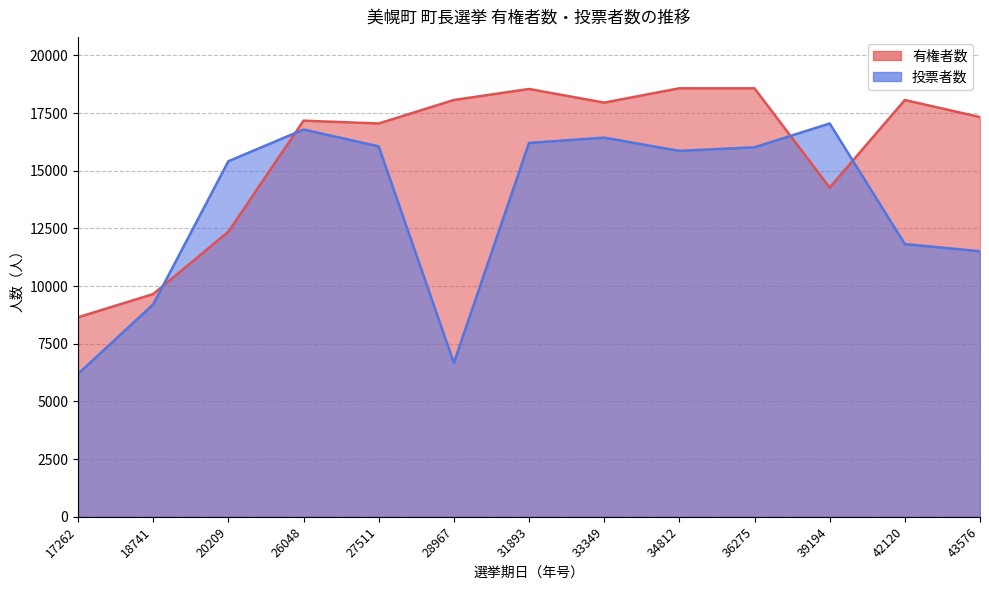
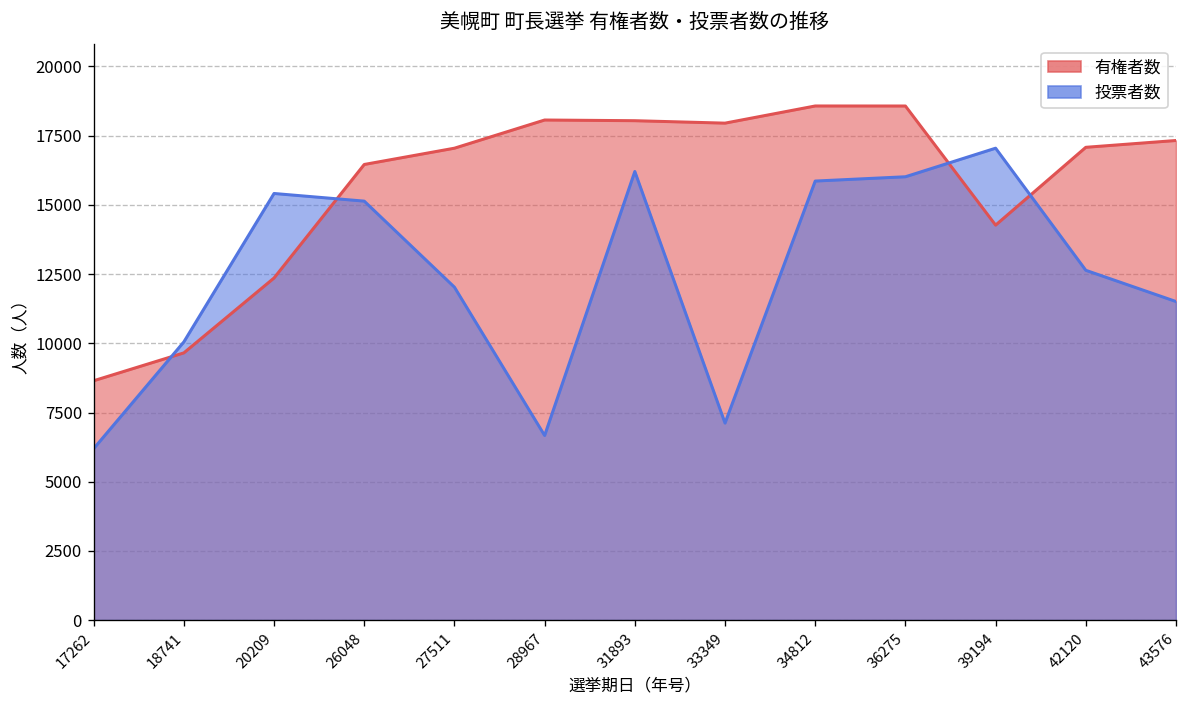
投票者数, 18741: 9200 -> 10100
有権者数, 26048: 17200 -> 16500
投票者数, 26048: 16800 -> 15100
投票者数, 27511: 16100 -> 12000
有権者数, 31893: 18500 -> 18000
投票者数, 33349: 16400 -> 7100
有権者数, 42120: 18100 -> 17100
投票者数, 42120: 11800 -> 12600
